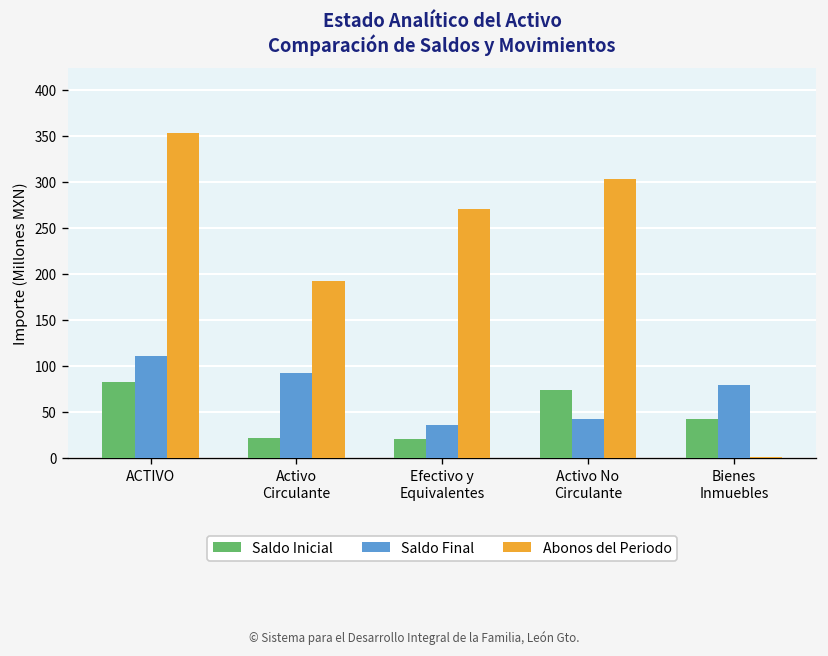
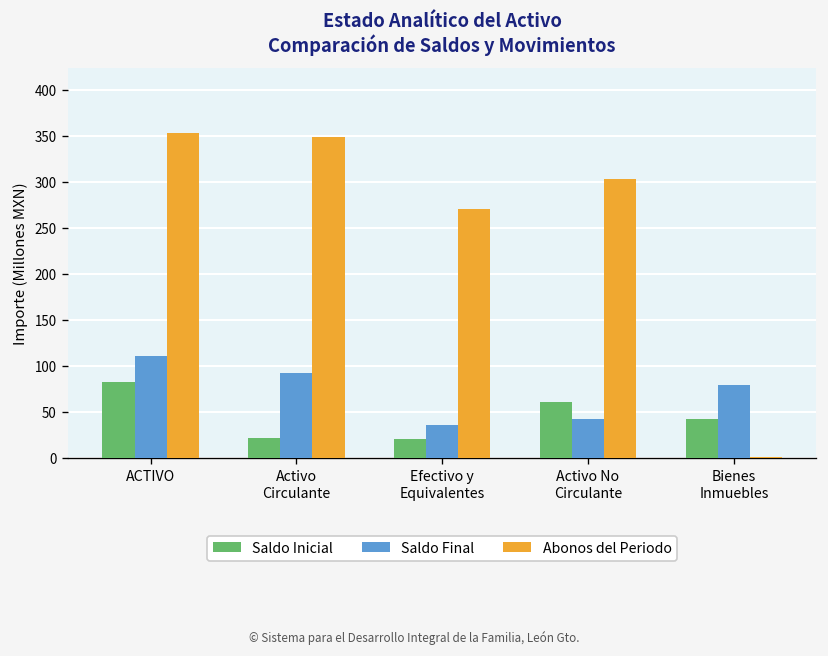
Abonos del Periodo, Activo Circulante: 190 -> 350
Saldo Inicial, Activo No Circulante: 70 -> 60
